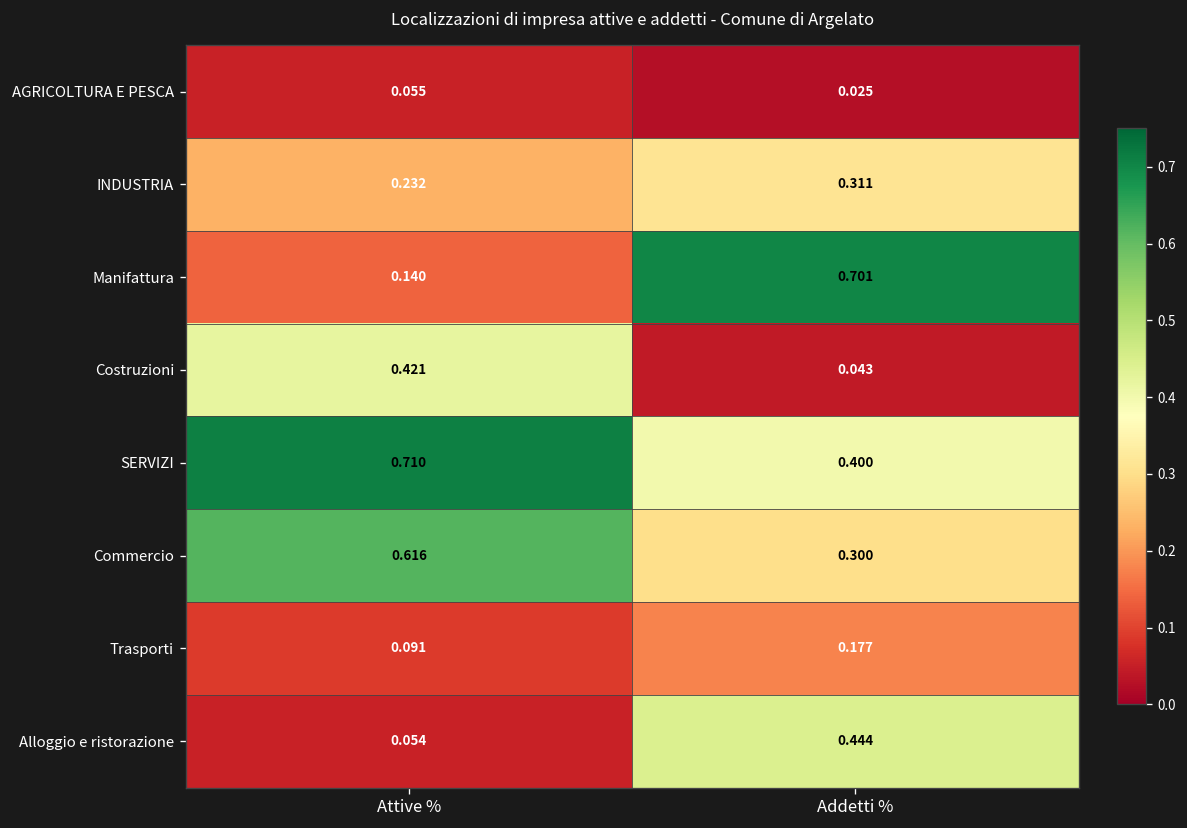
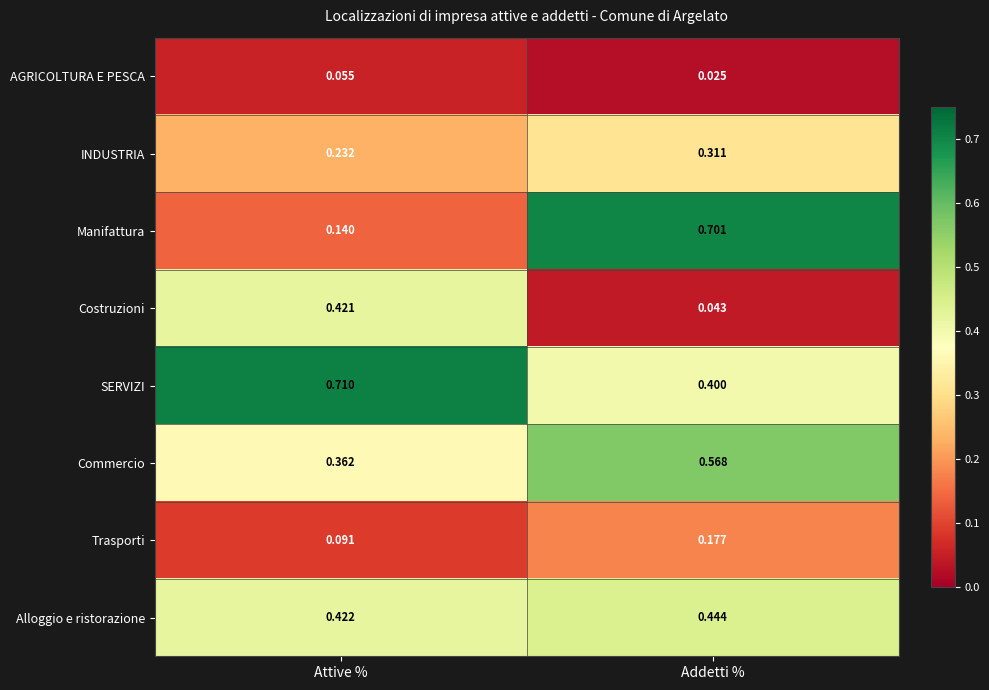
Commercio, Attive %: 0.616 -> 0.362
Commercio, Addetti %: 0.300 -> 0.568
Alloggio e ristorazione, Attive %: 0.054 -> 0.422
